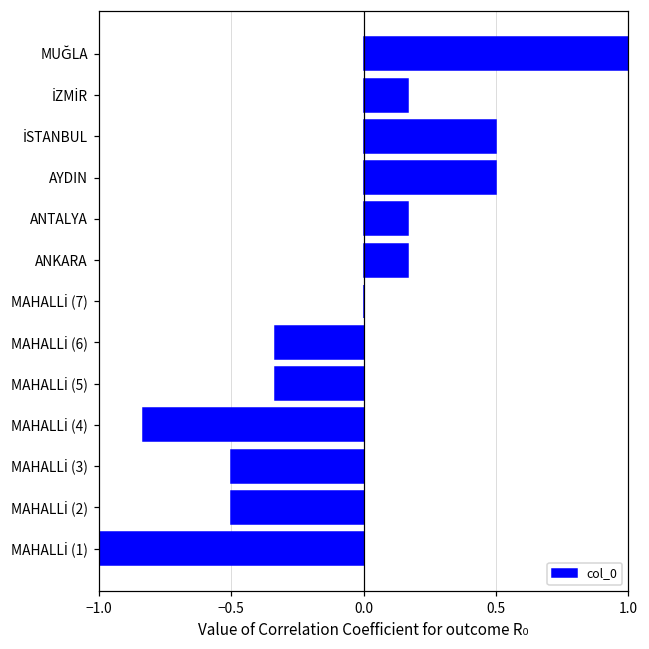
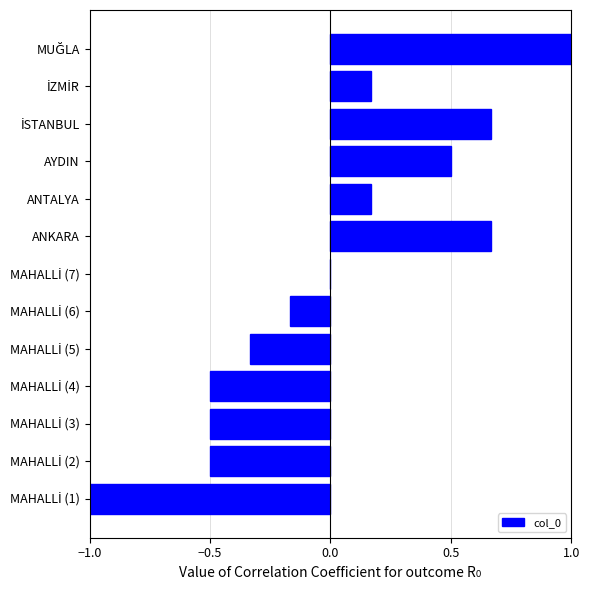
İSTANBUL: 0.50 -> 0.67
ANKARA: 0.17 -> 0.67
MAHALLİ (6): -0.33 -> -0.17
MAHALLİ (4): -0.83 -> -0.50
